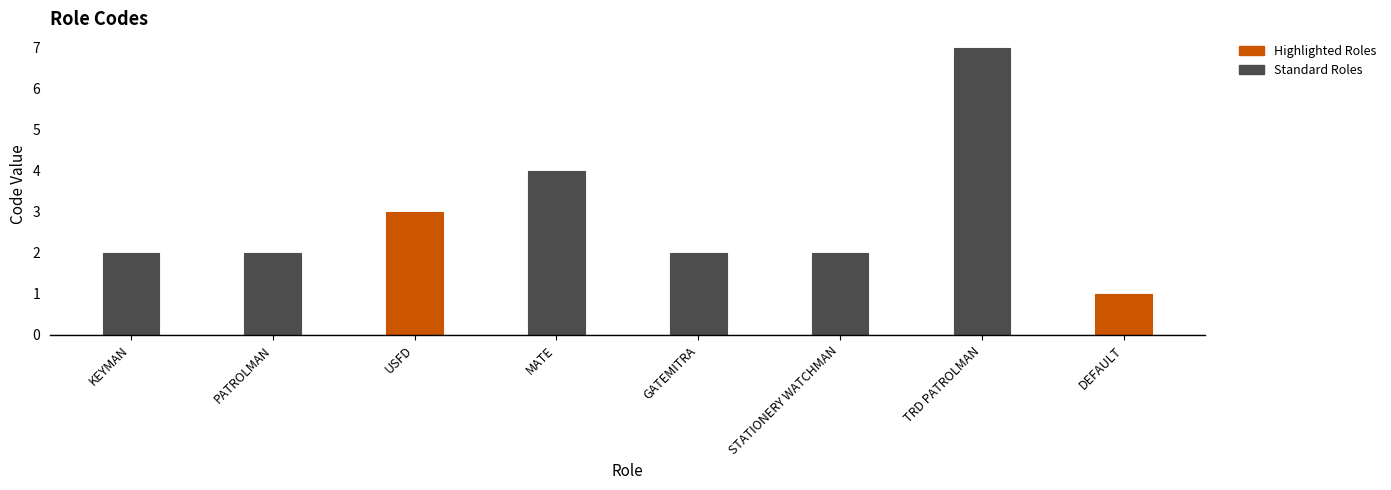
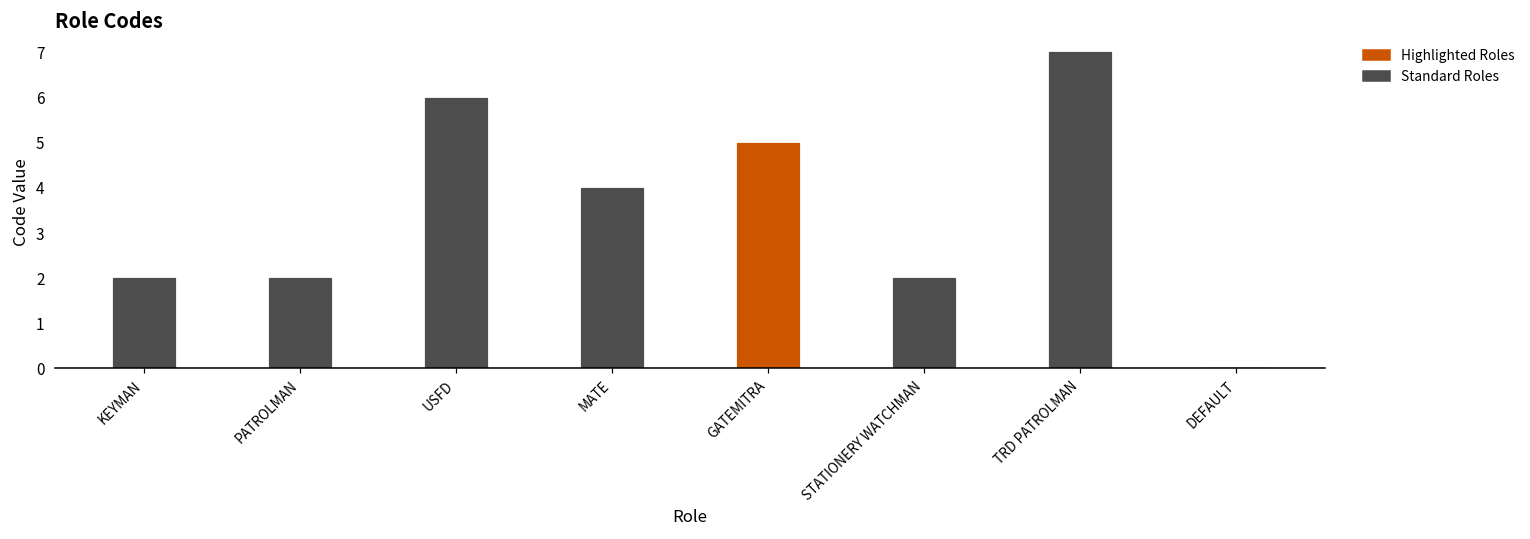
USFD: 3 -> 6
GATEMITRA: 2 -> 5
DEFAULT: 1 -> 0
